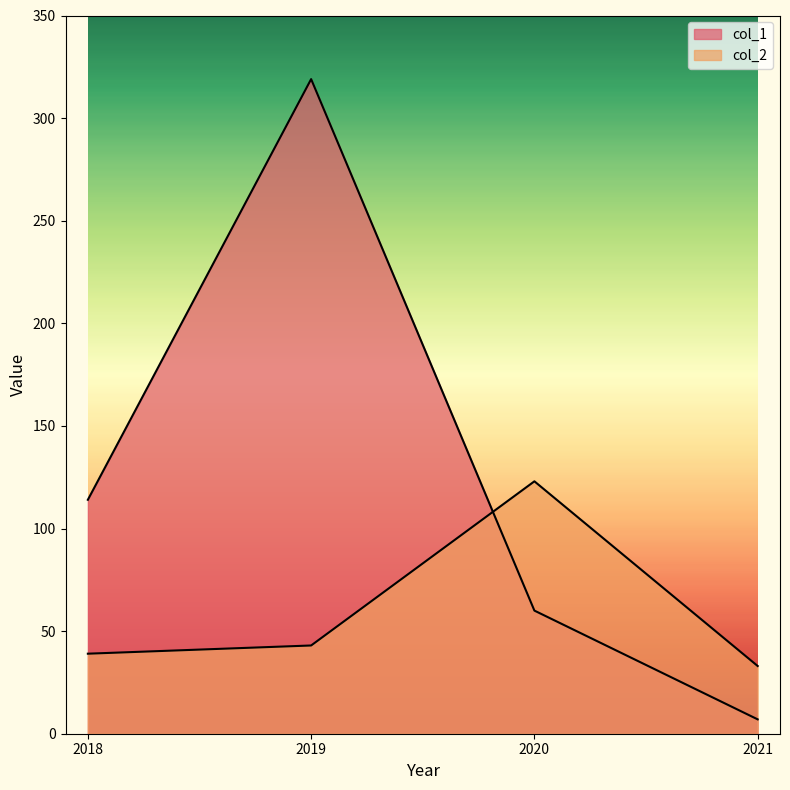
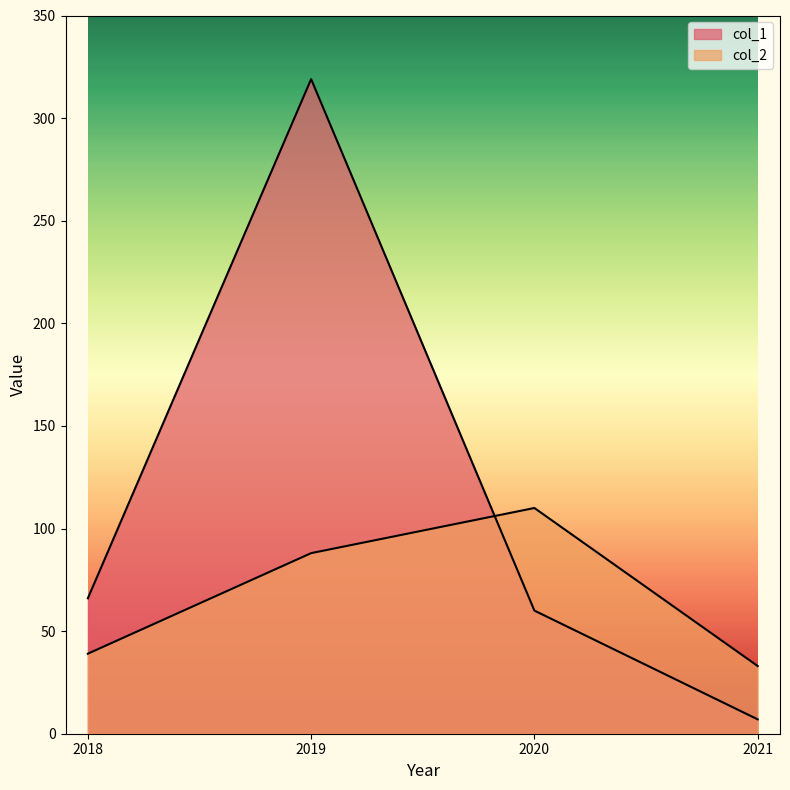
col_1, 2018: 114 -> 66
col_2, 2019: 43 -> 88
col_2, 2020: 123 -> 110
